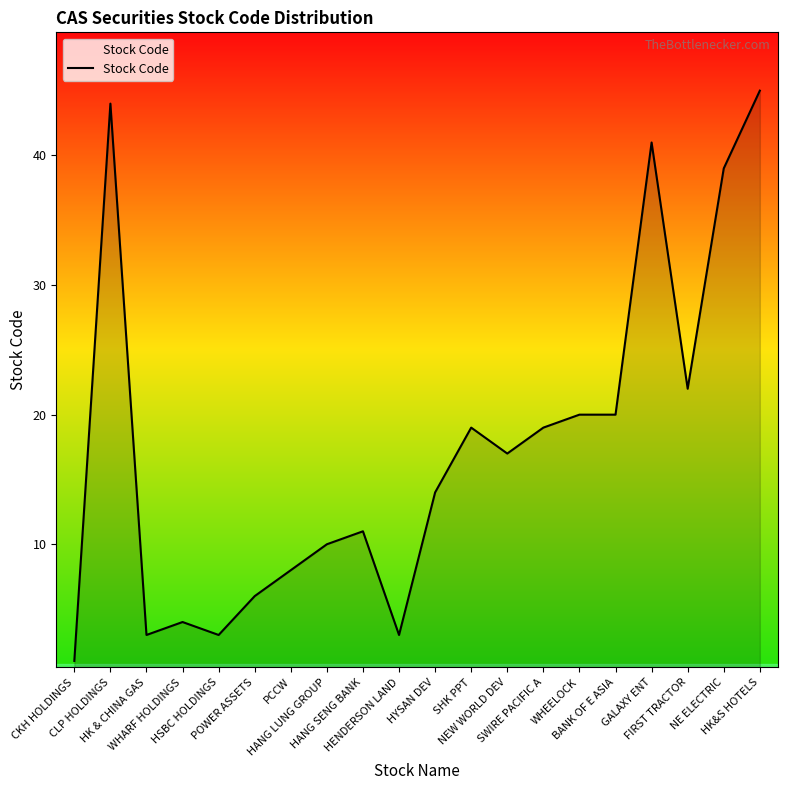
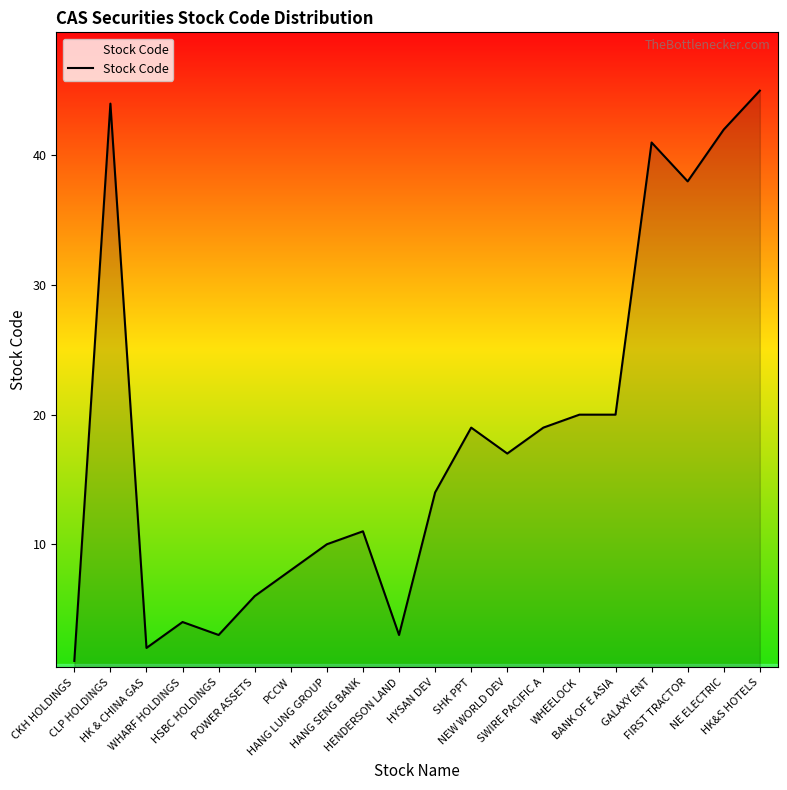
HK & CHINA GAS: 3 -> 2
FIRST TRACTOR: 22 -> 38
NE ELECTRIC: 39 -> 42
